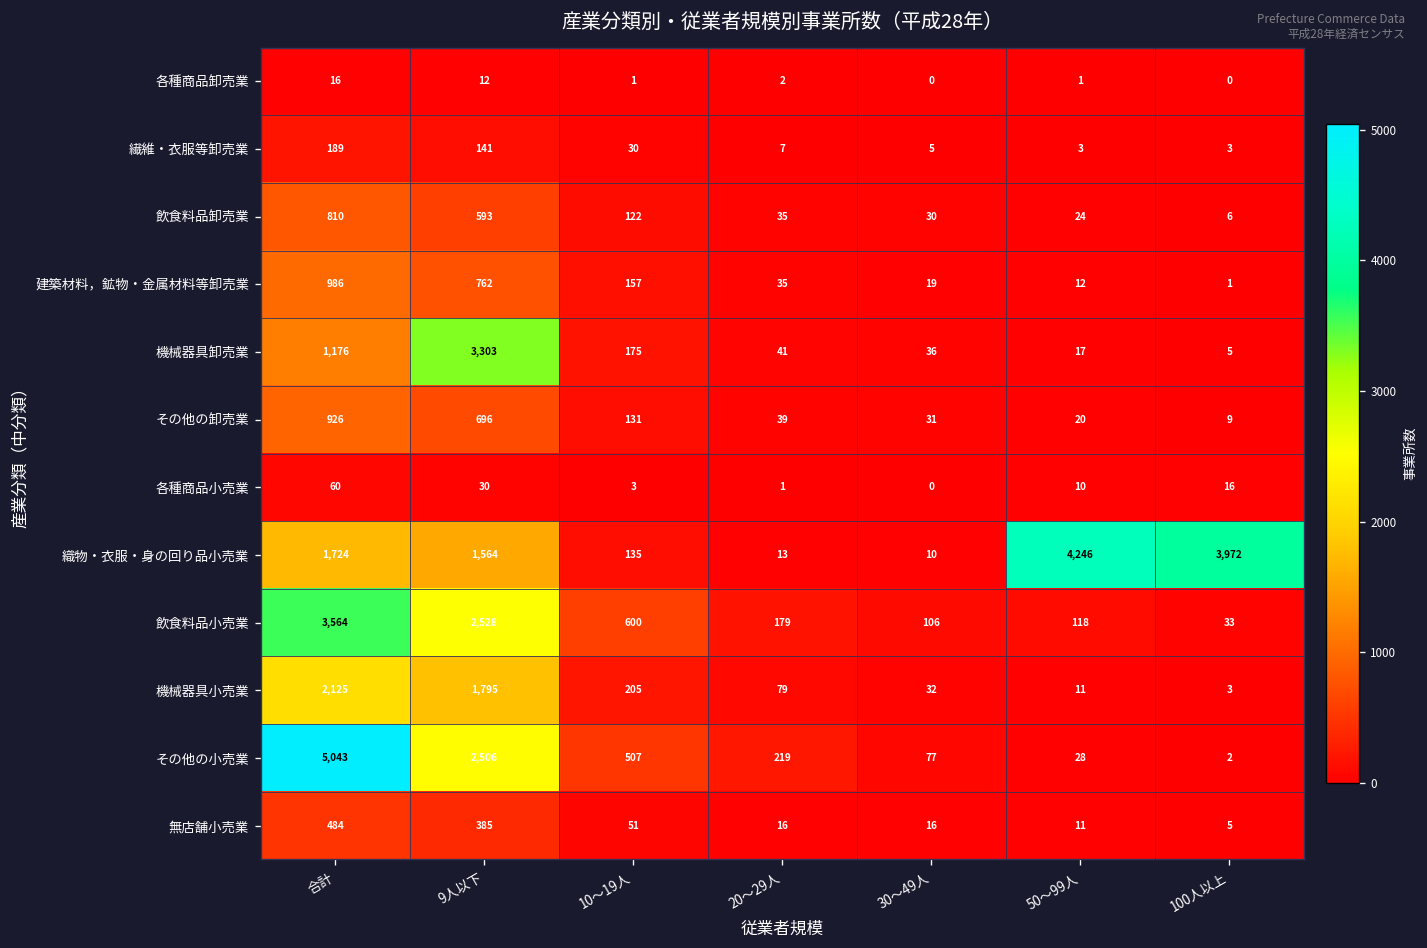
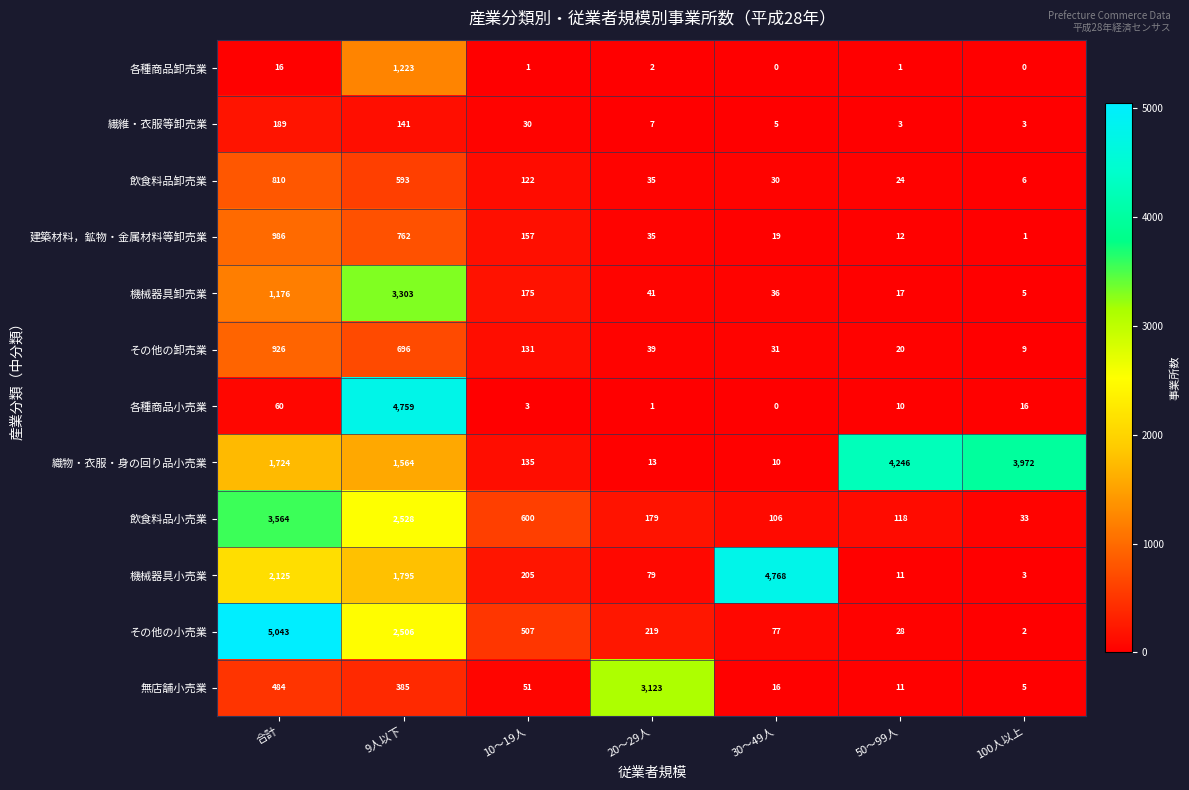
各種商品卸売業, 9人以下: 12 -> 1,223
各種商品小売業, 9人以下: 30 -> 4,759
機械器具小売業, 30～49人: 32 -> 4,768
無店舗小売業, 20～29人: 16 -> 3,123
